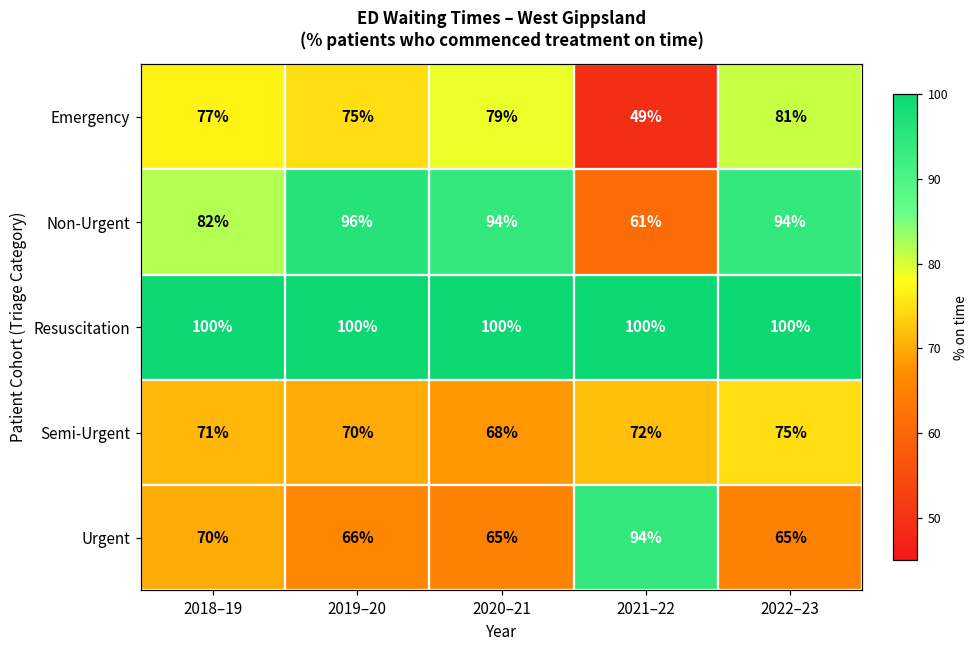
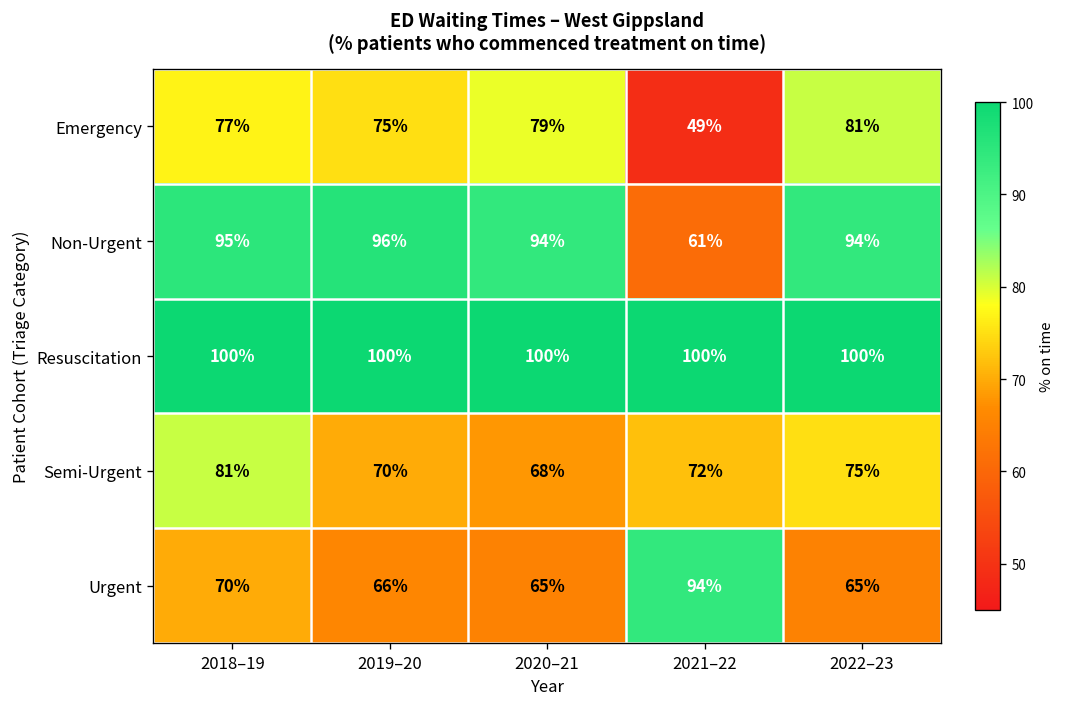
Non-Urgent, 2018–19: 82% -> 95%
Semi-Urgent, 2018–19: 71% -> 81%
